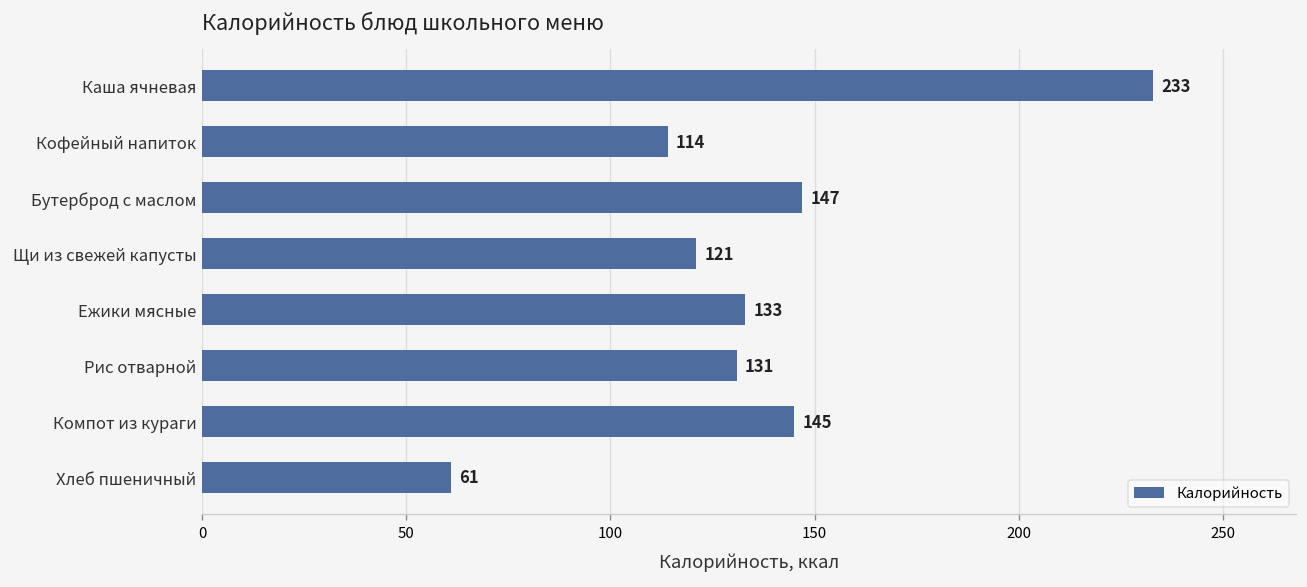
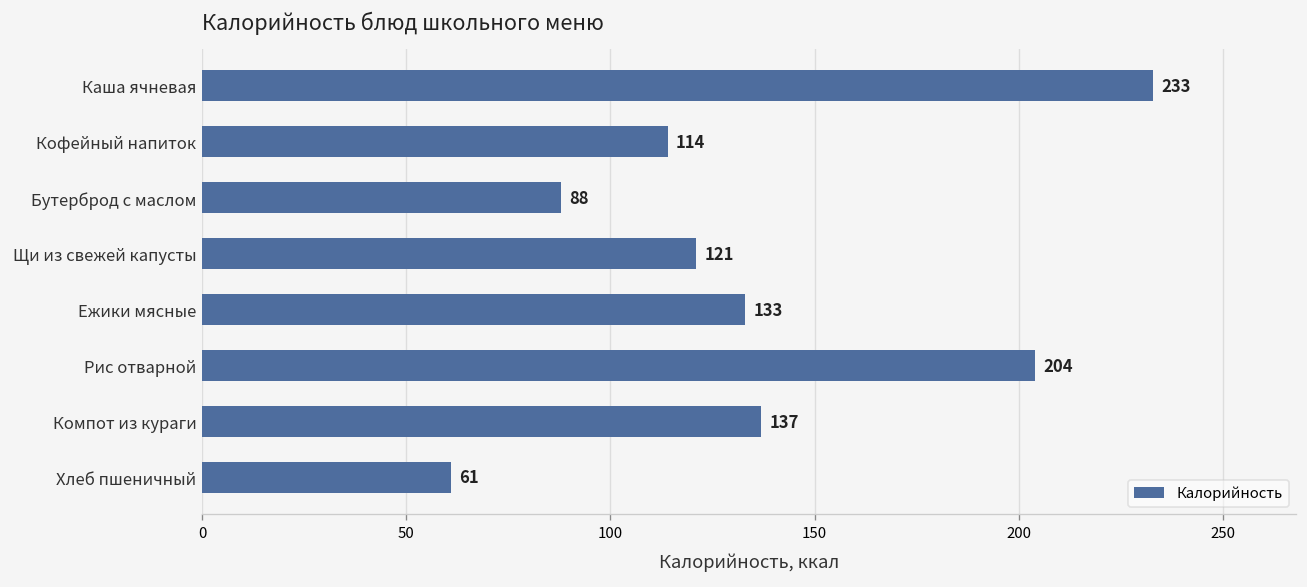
Бутерброд с маслом: 147 -> 88
Рис отварной: 131 -> 204
Компот из кураги: 145 -> 137
